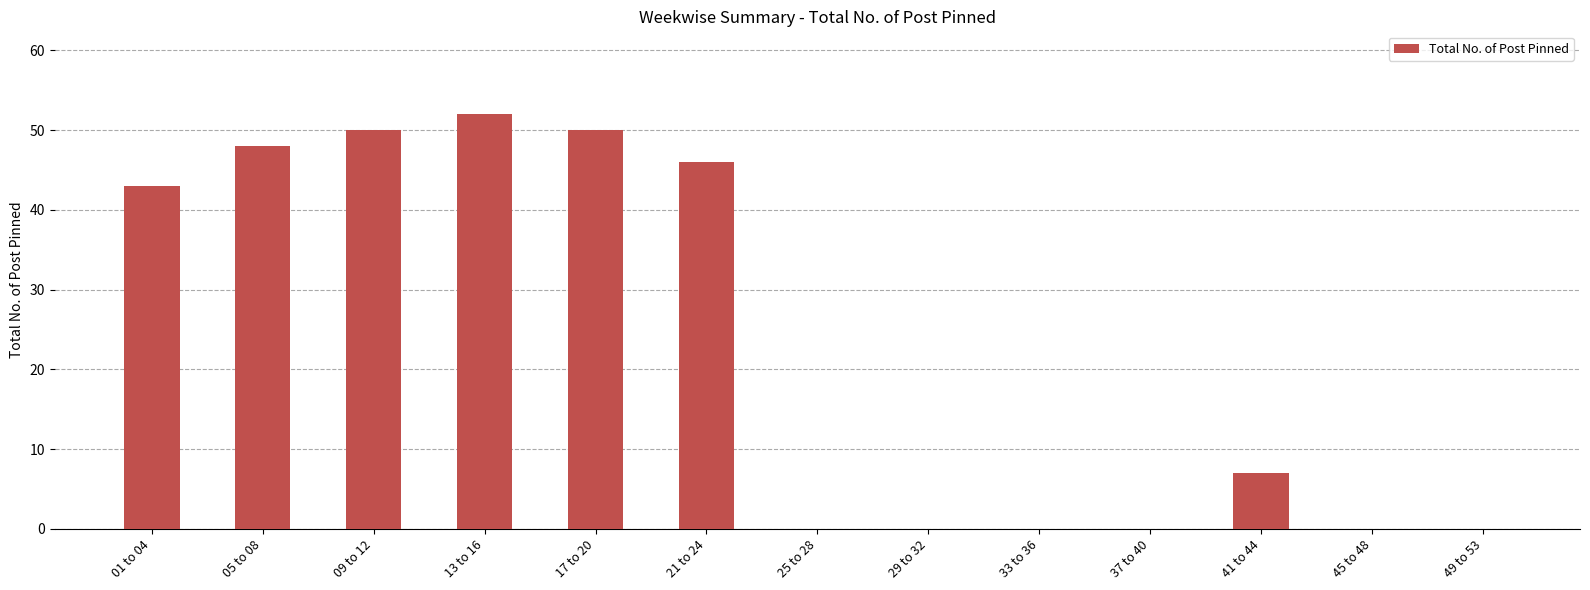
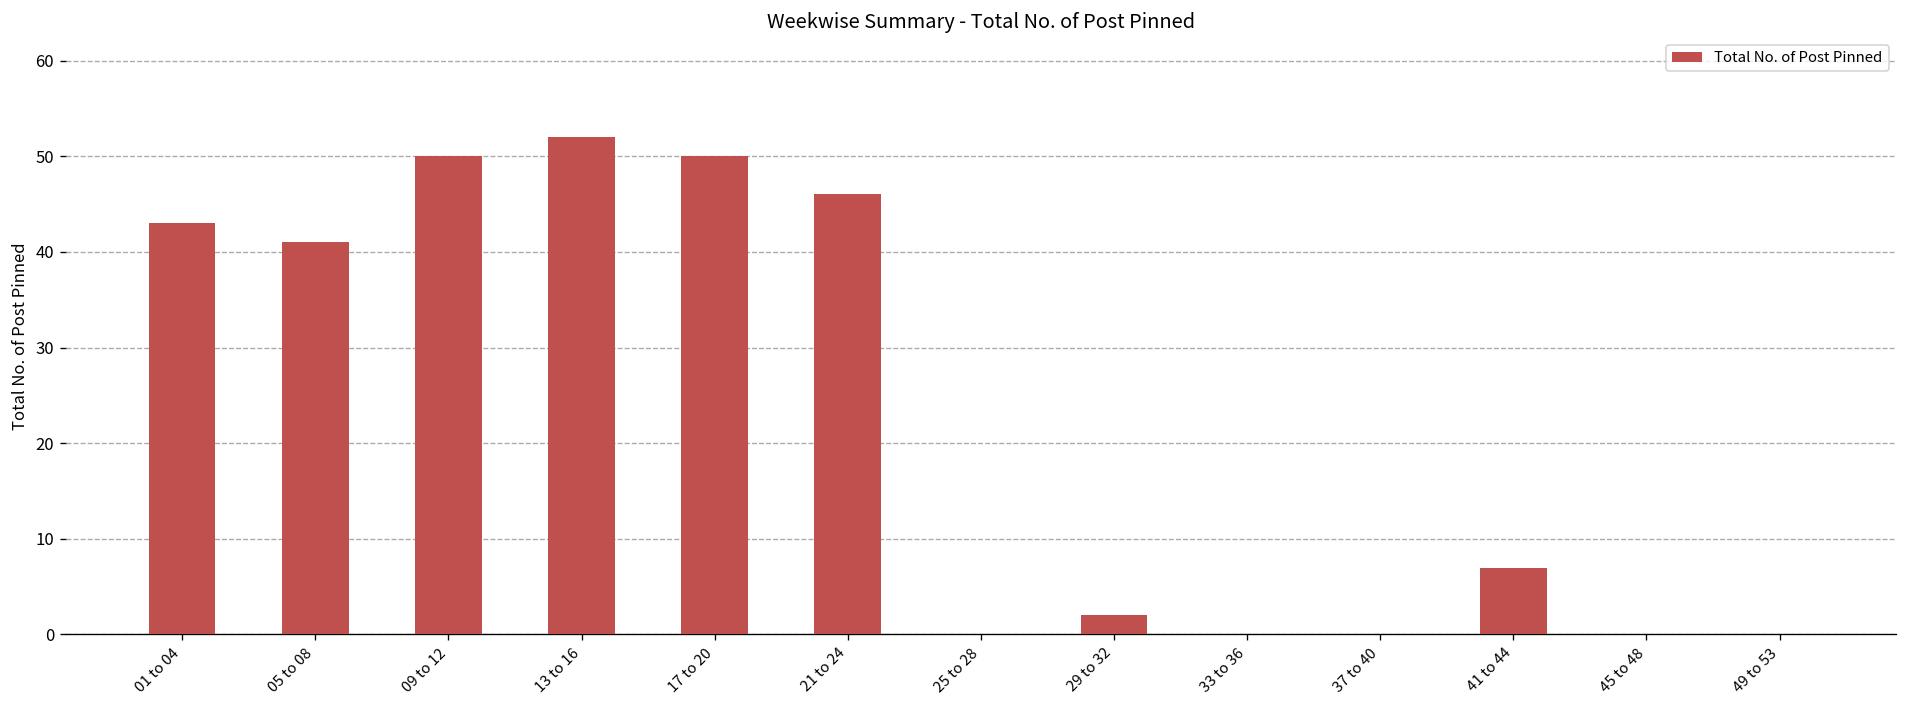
05 to 08: 48 -> 41
29 to 32: 0 -> 2
